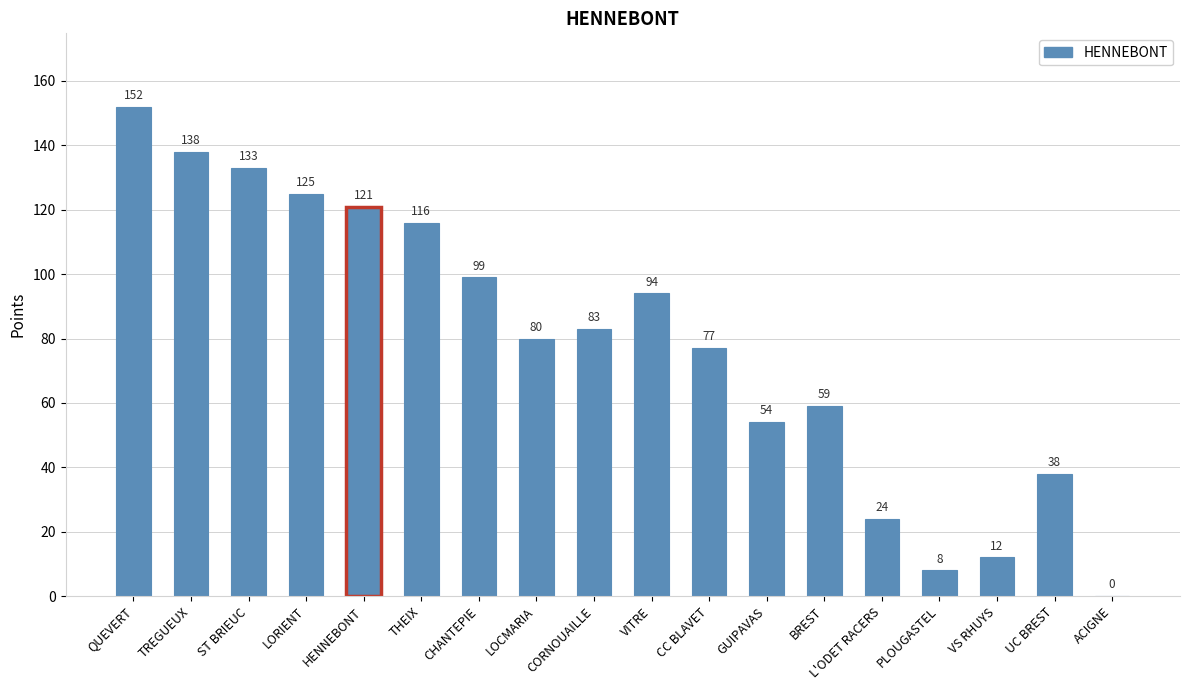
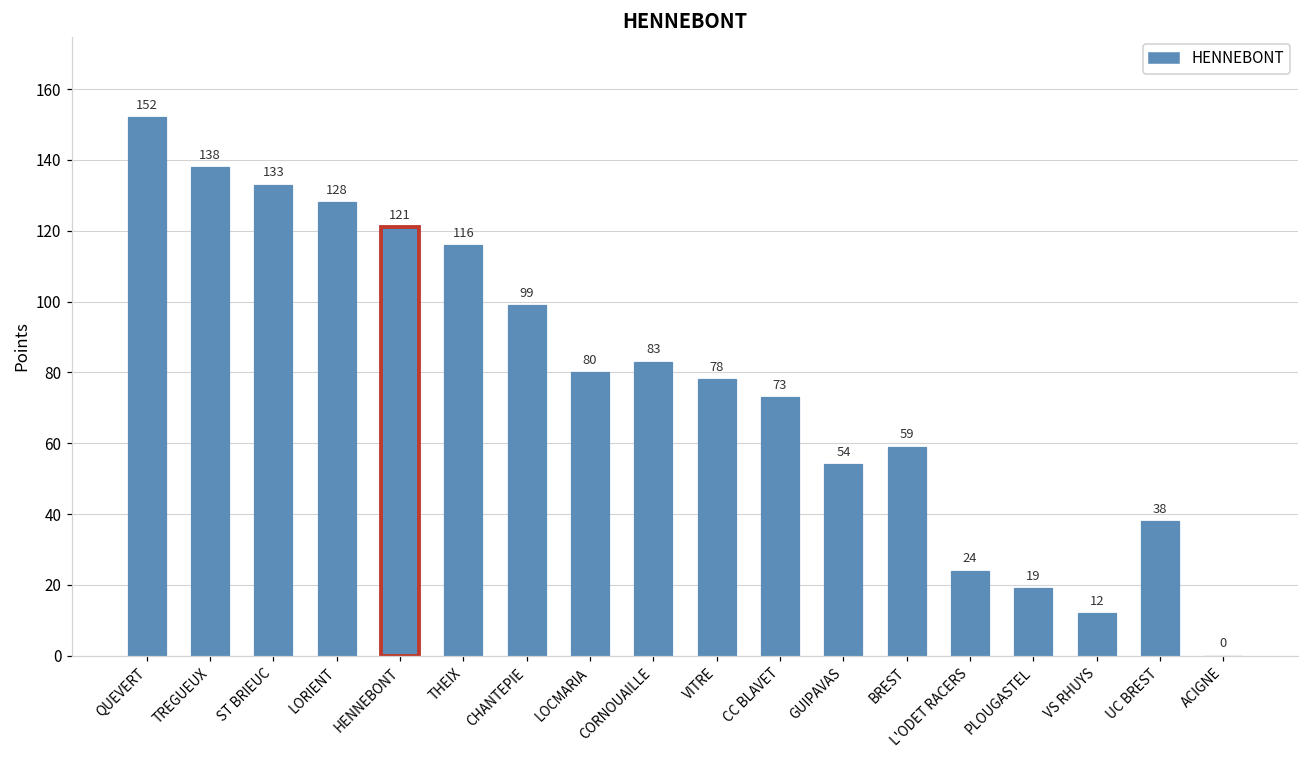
LORIENT: 125 -> 128
VITRE: 94 -> 78
CC BLAVET: 77 -> 73
PLOUGASTEL: 8 -> 19
